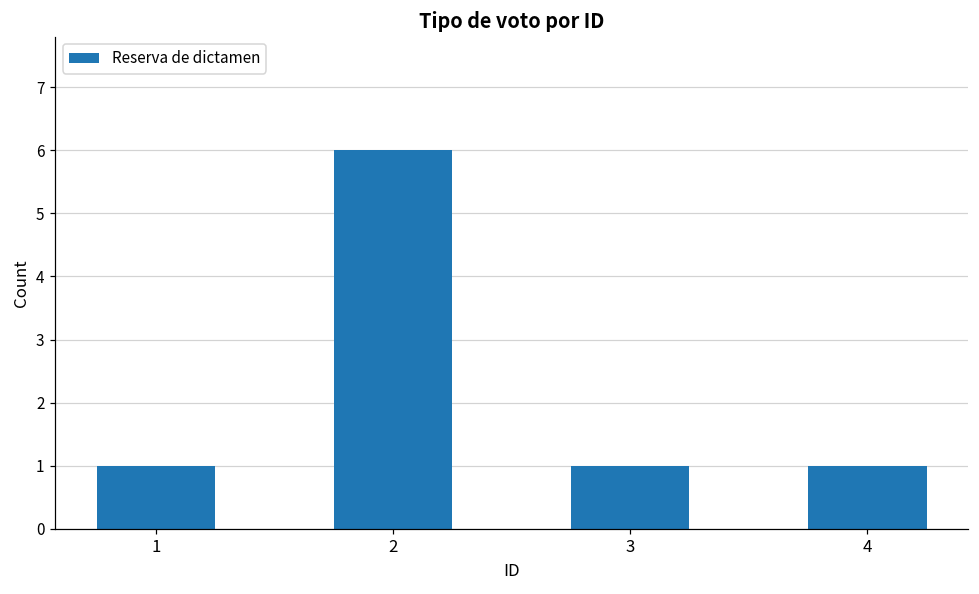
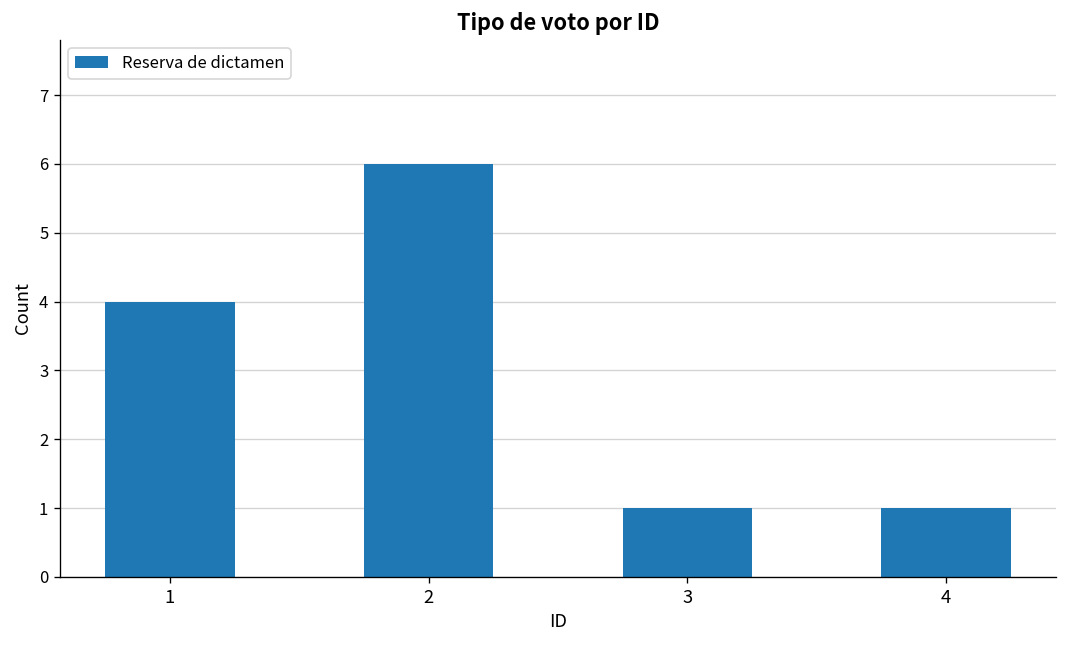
1: 1 -> 4
